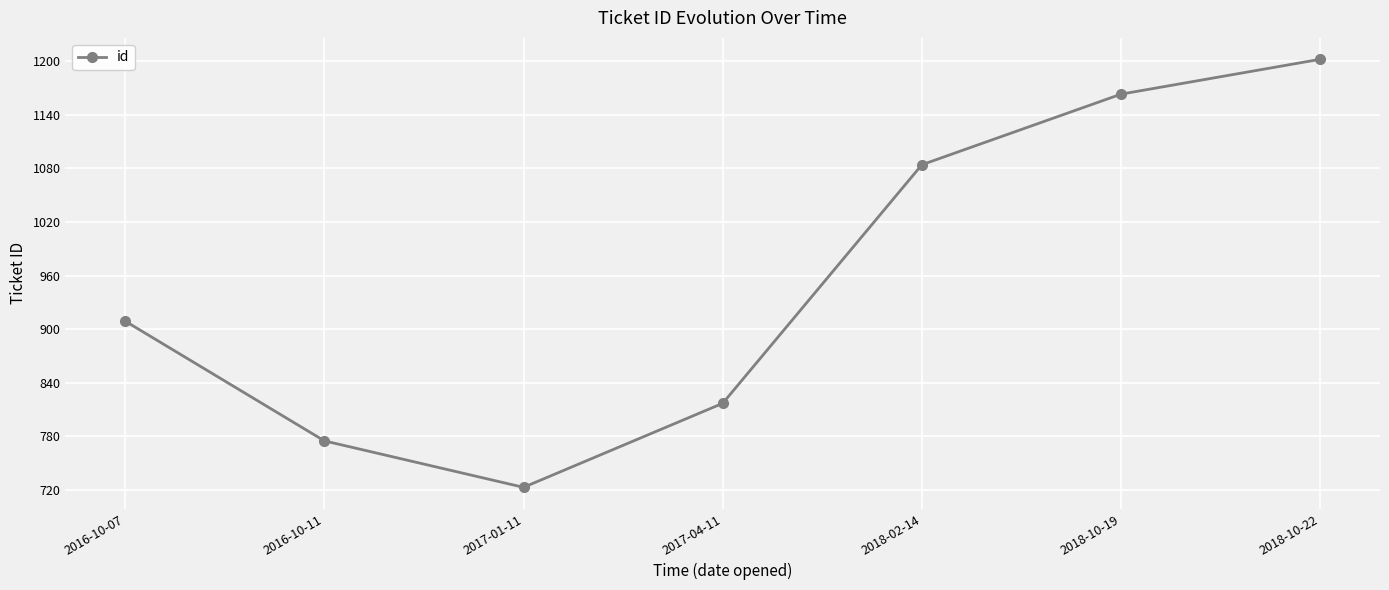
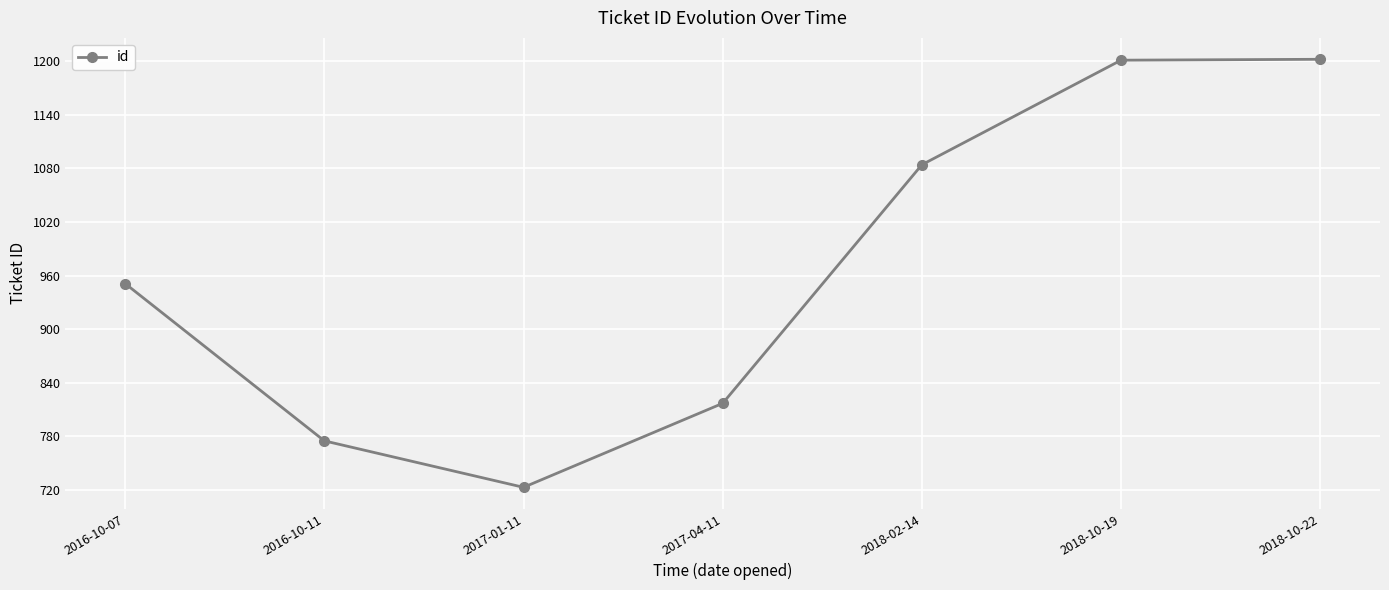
2016-10-07: 910 -> 950
2018-10-19: 1160 -> 1200
